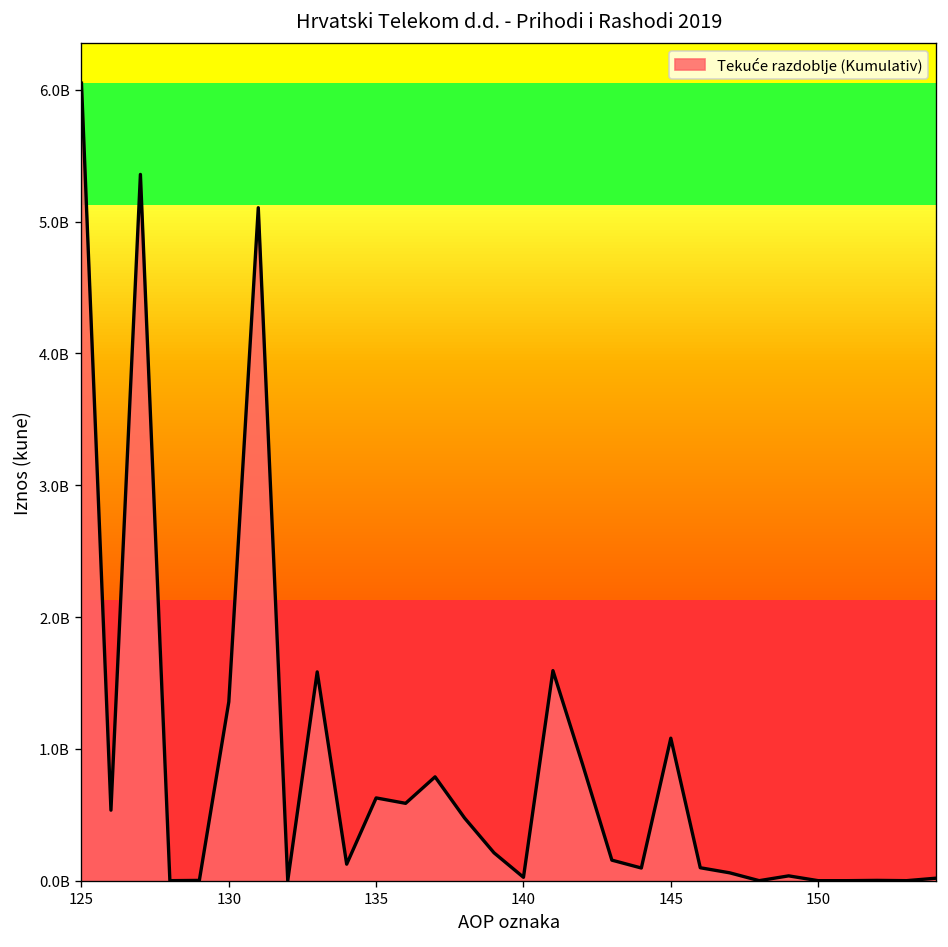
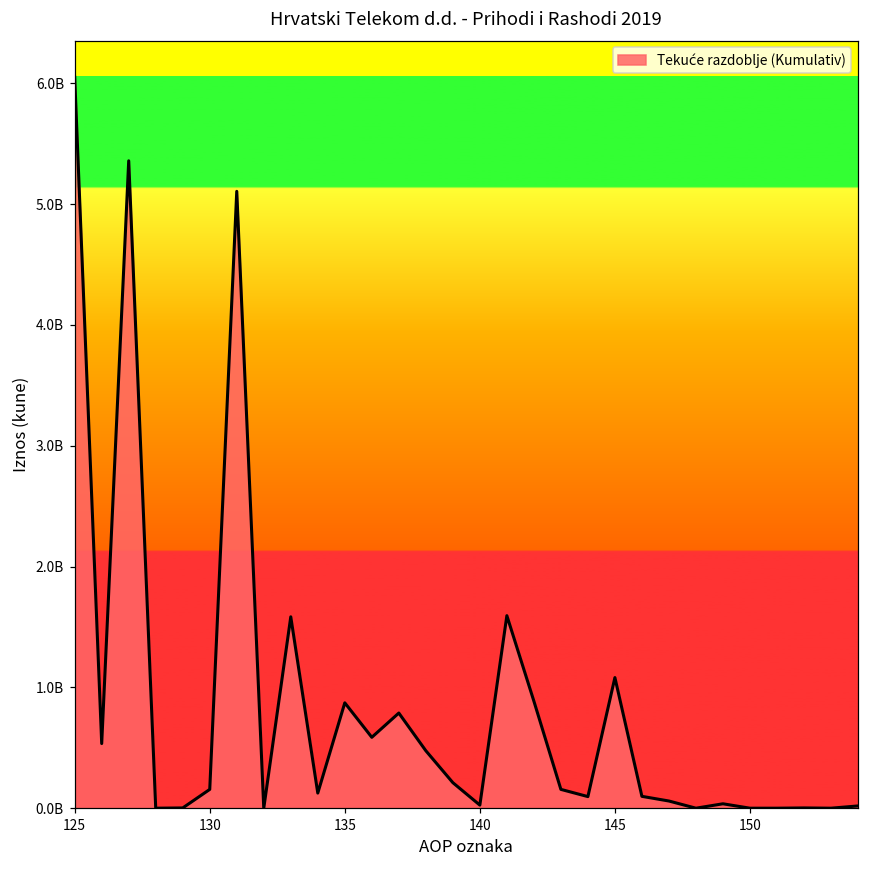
130: 1360000000 -> 160000000
135: 630000000 -> 870000000
